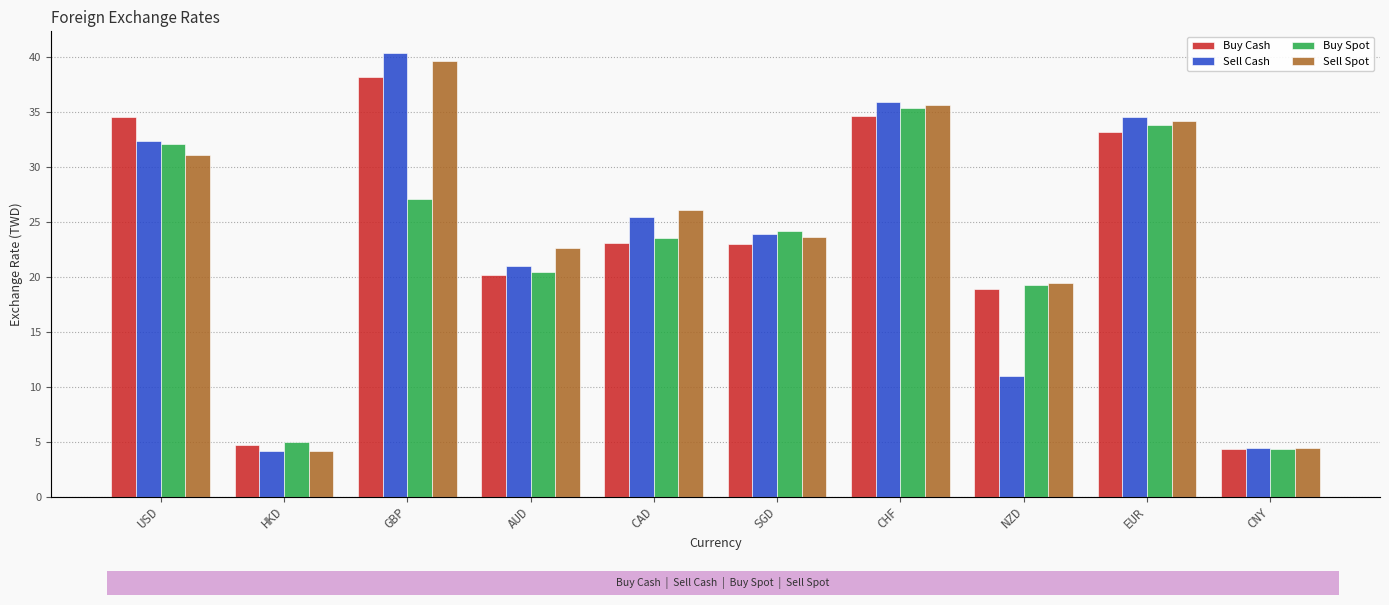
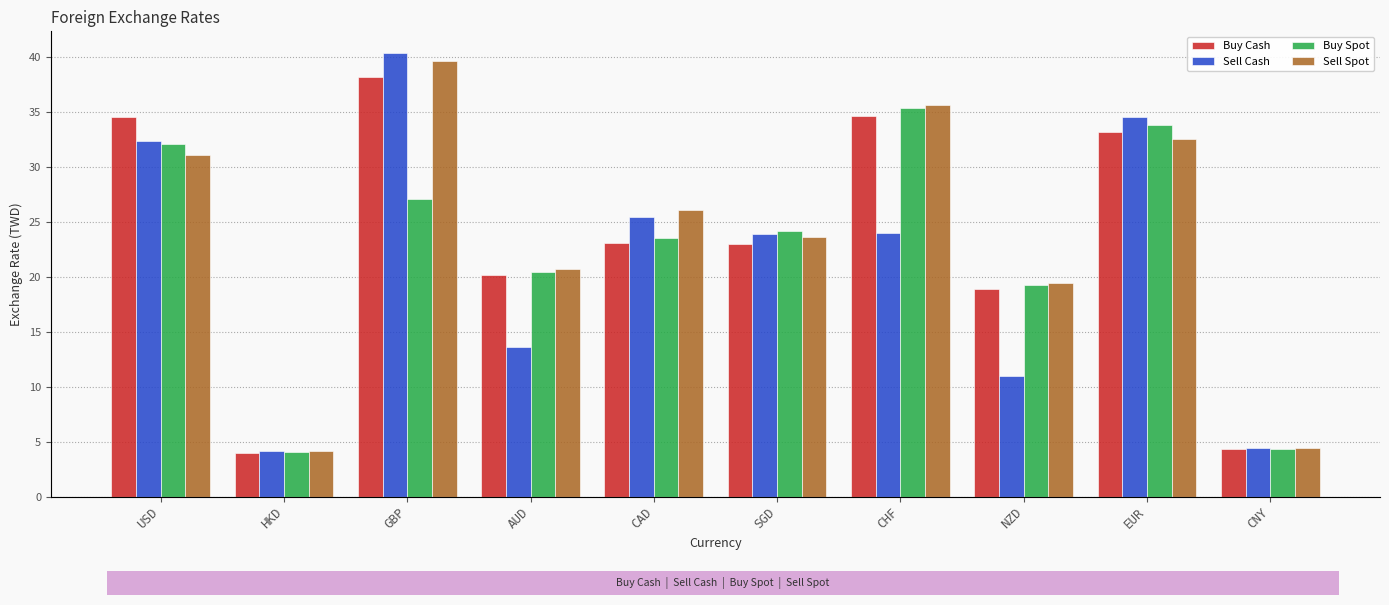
Buy Cash, HKD: 4.7 -> 4.0
Buy Spot, HKD: 5.0 -> 4.1
Sell Cash, AUD: 21.0 -> 13.6
Sell Spot, AUD: 22.6 -> 20.7
Sell Cash, CHF: 35.9 -> 24.0
Sell Spot, EUR: 34.2 -> 32.6
